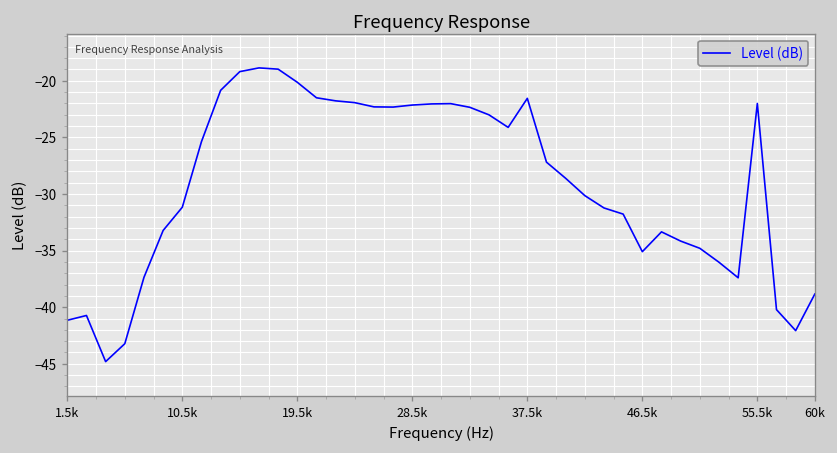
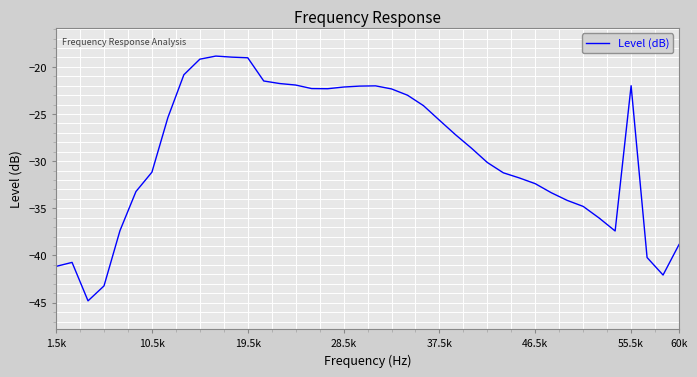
19.5k: -20 -> -19
37.5k: -22 -> -26
46.5k: -35 -> -32
